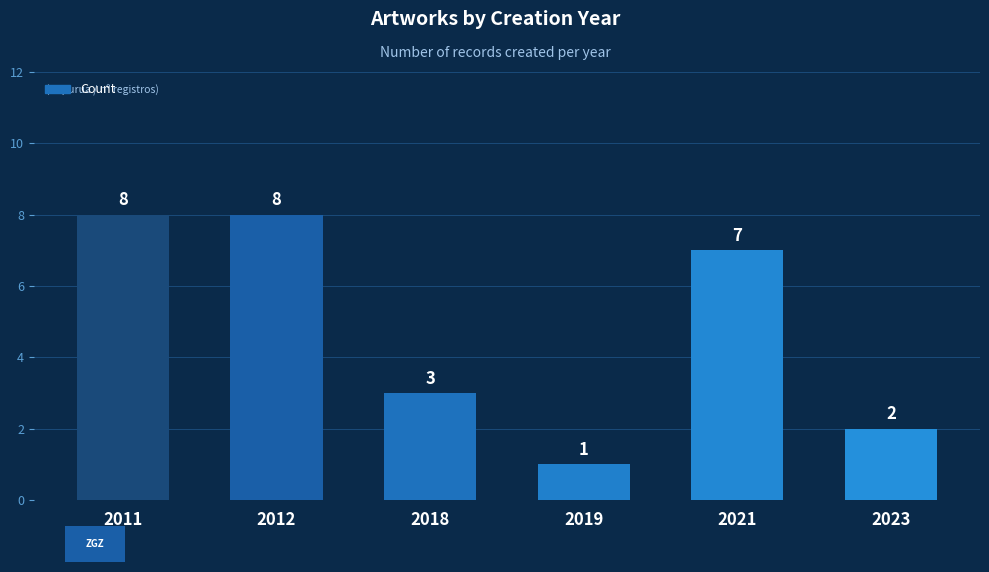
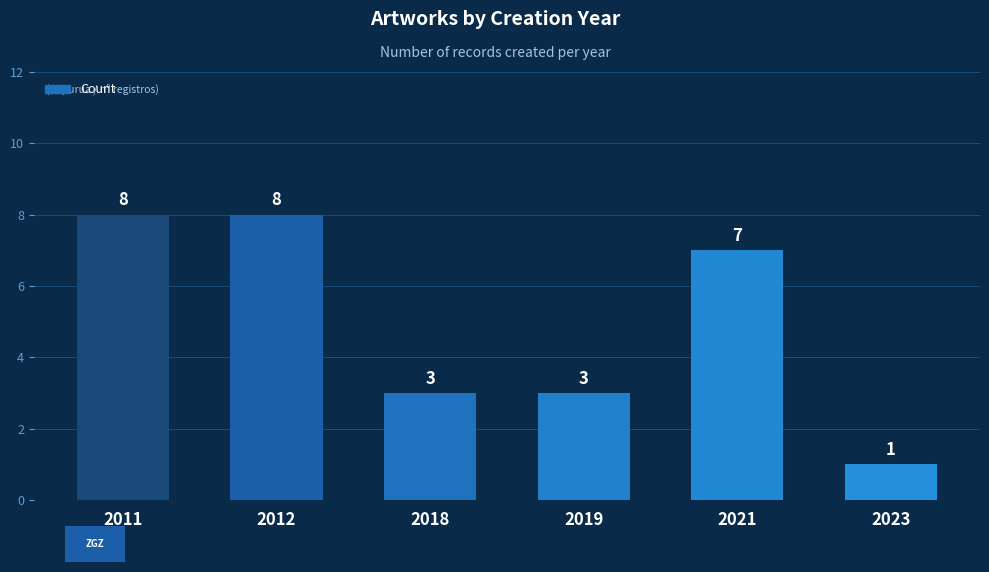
2019: 1 -> 3
2023: 2 -> 1
